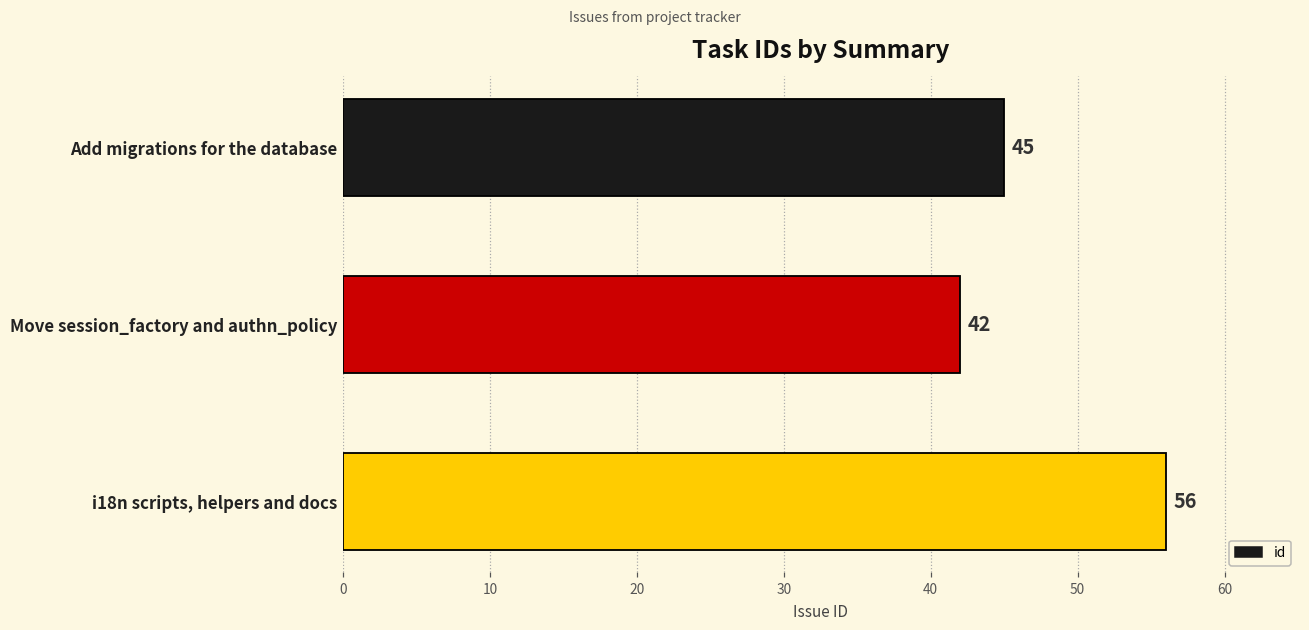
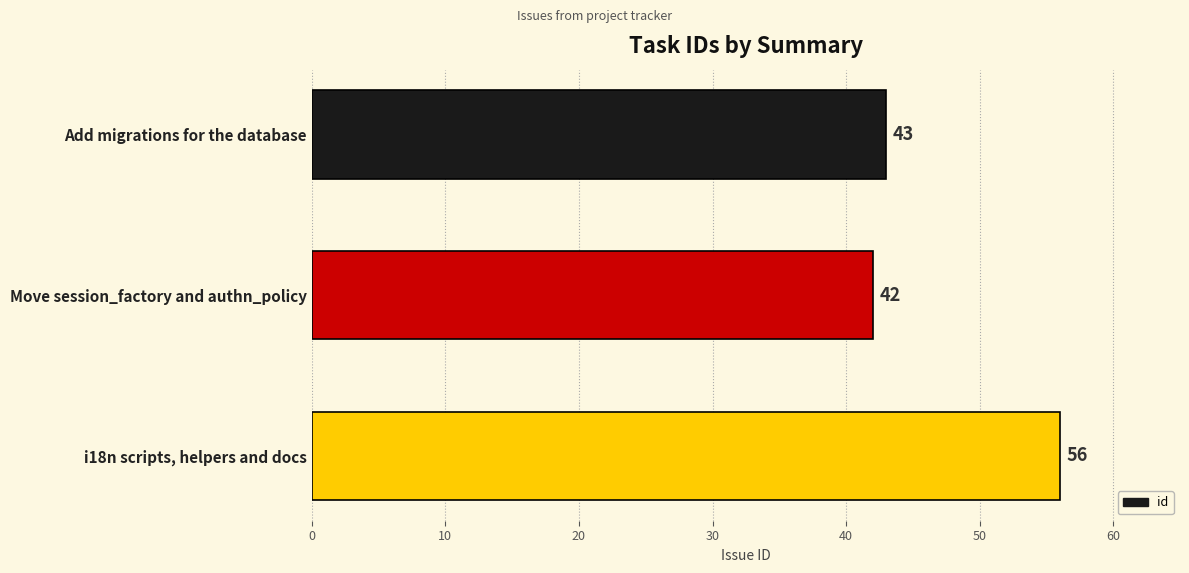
Add migrations for the database: 45 -> 43
